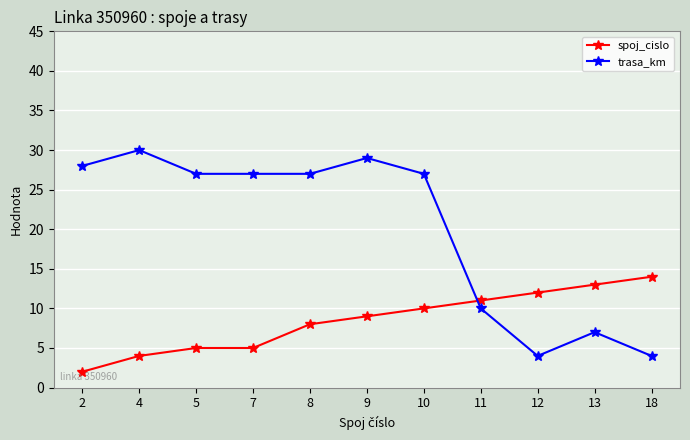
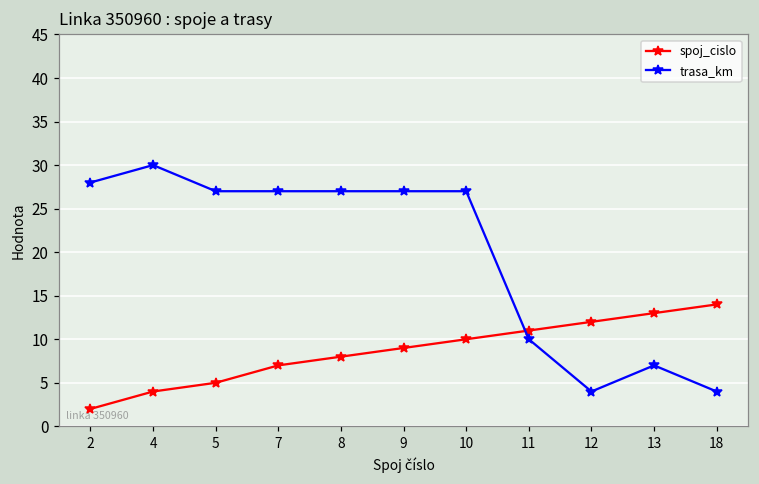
spoj_cislo, 7: 5 -> 7
trasa_km, 9: 29 -> 27
